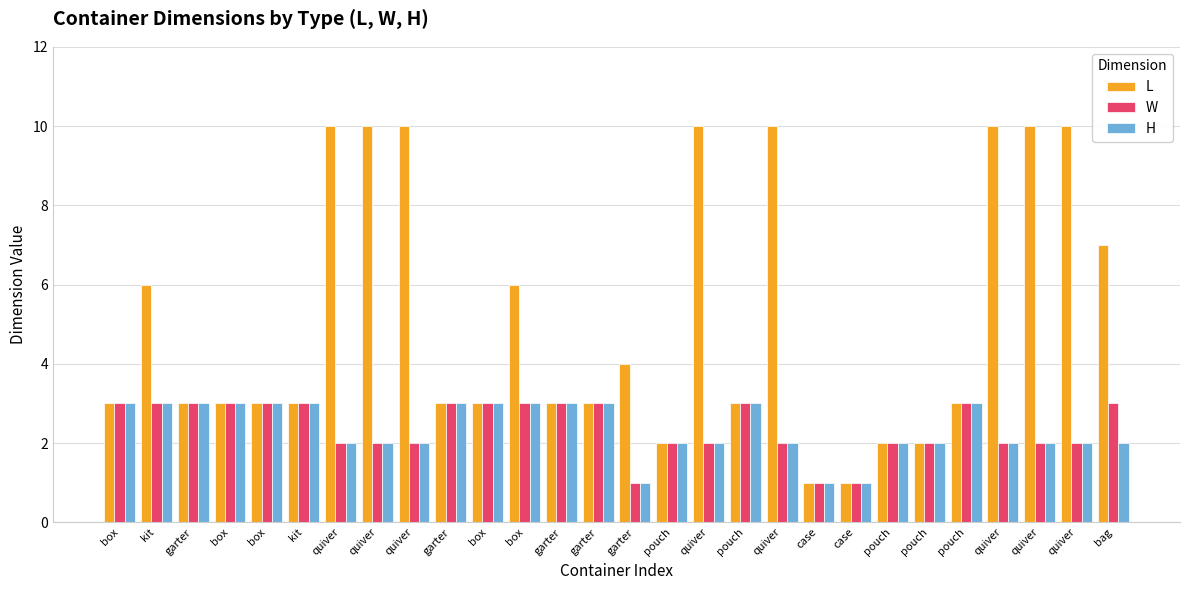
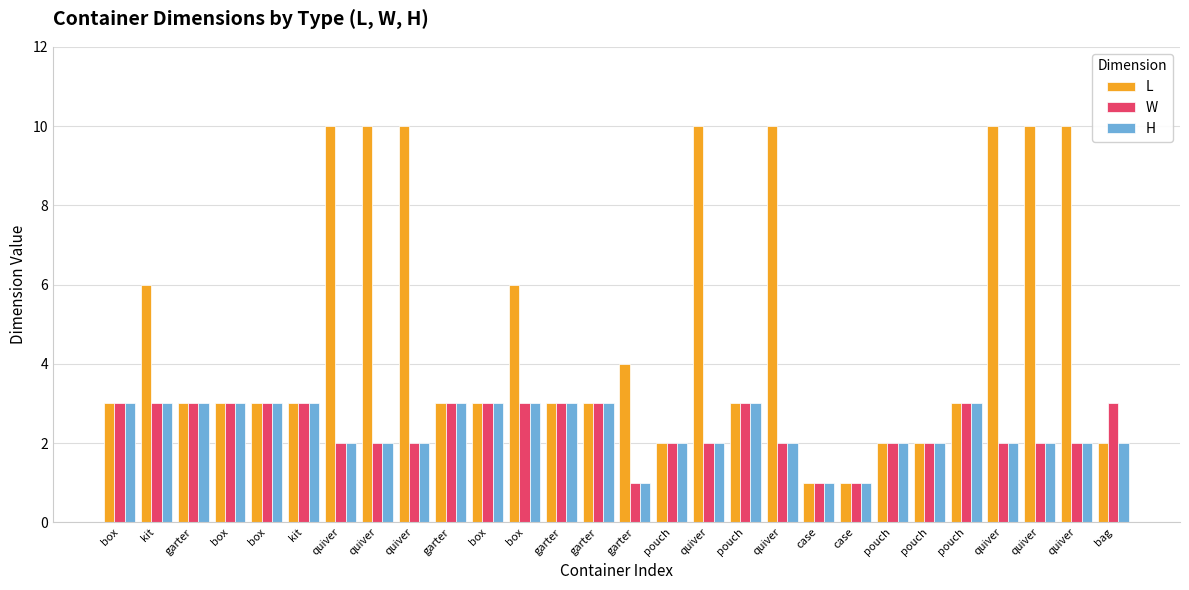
L, bag: 7 -> 2
